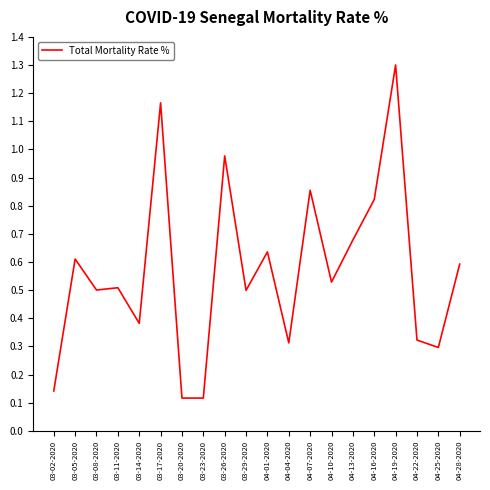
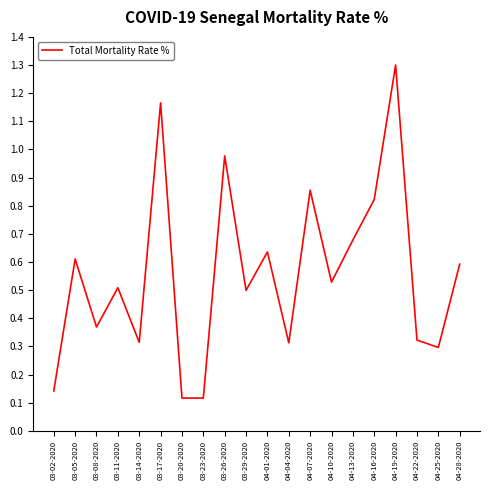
03-08-2020: 0.50 -> 0.37
03-14-2020: 0.38 -> 0.31
